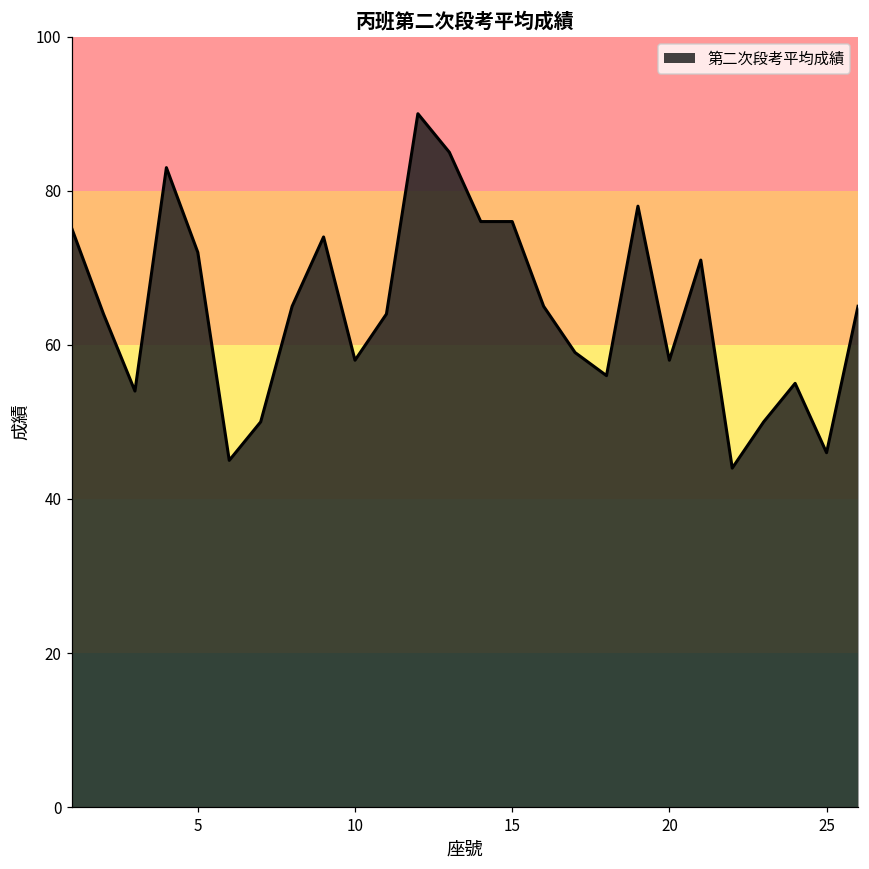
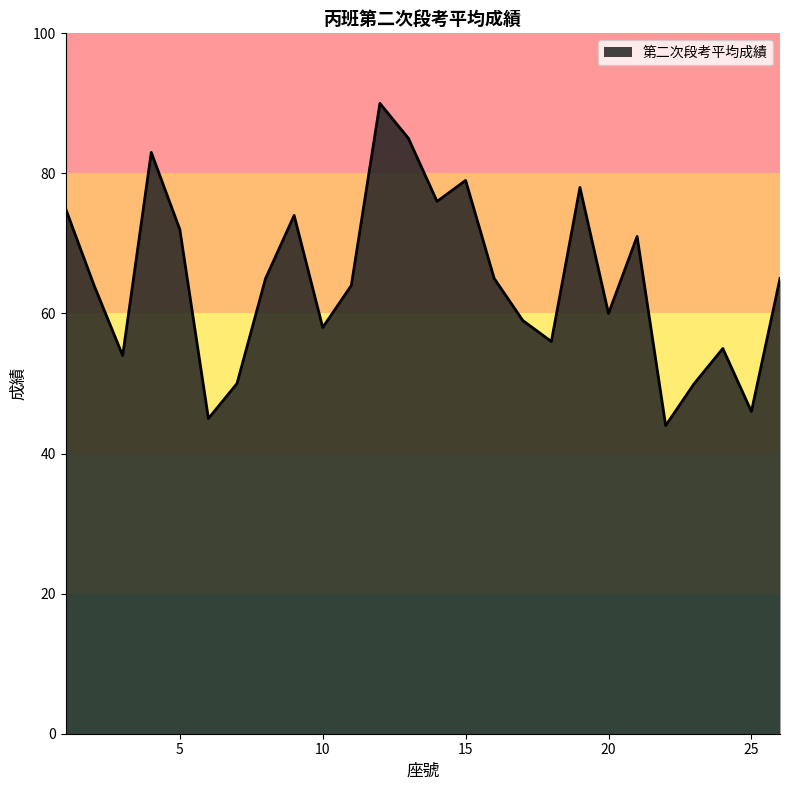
15: 76 -> 79
20: 58 -> 60
